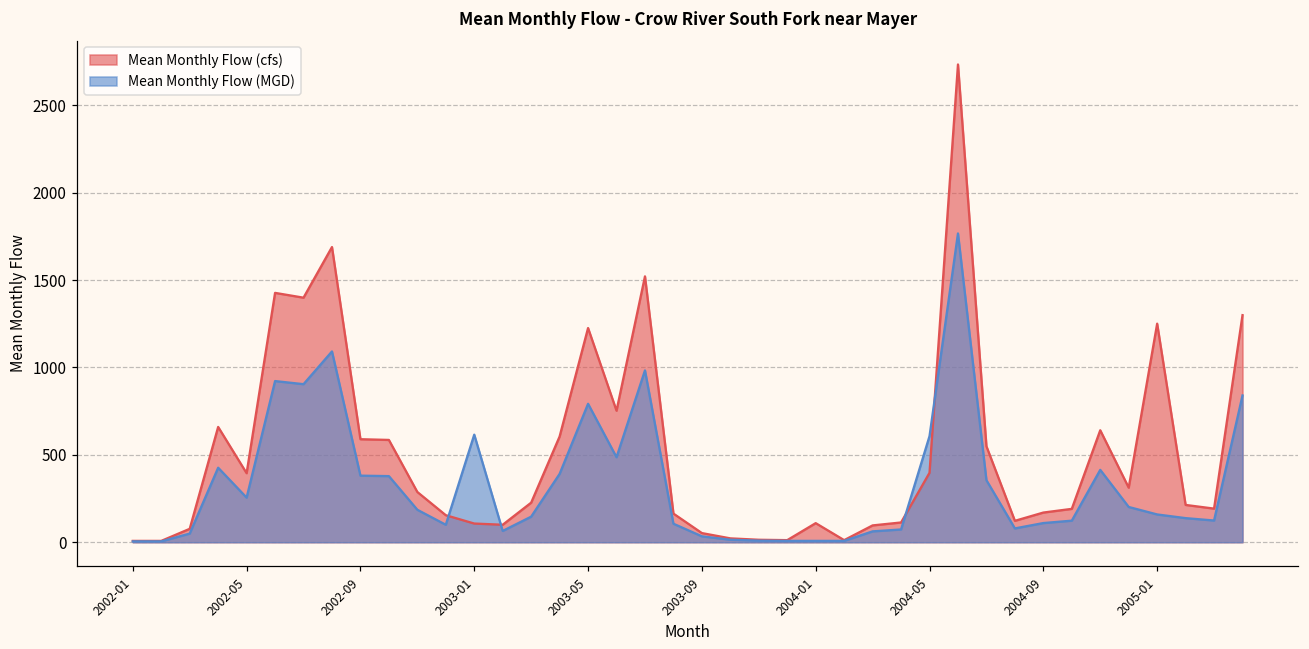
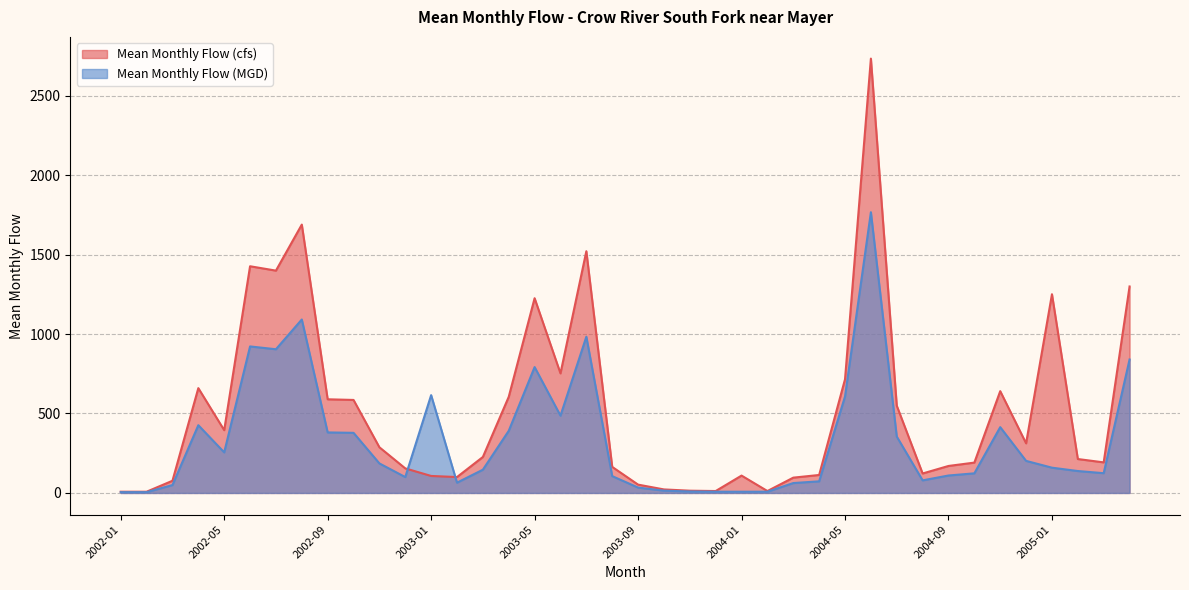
Mean Monthly Flow (cfs), 2004-05: 400 -> 720
